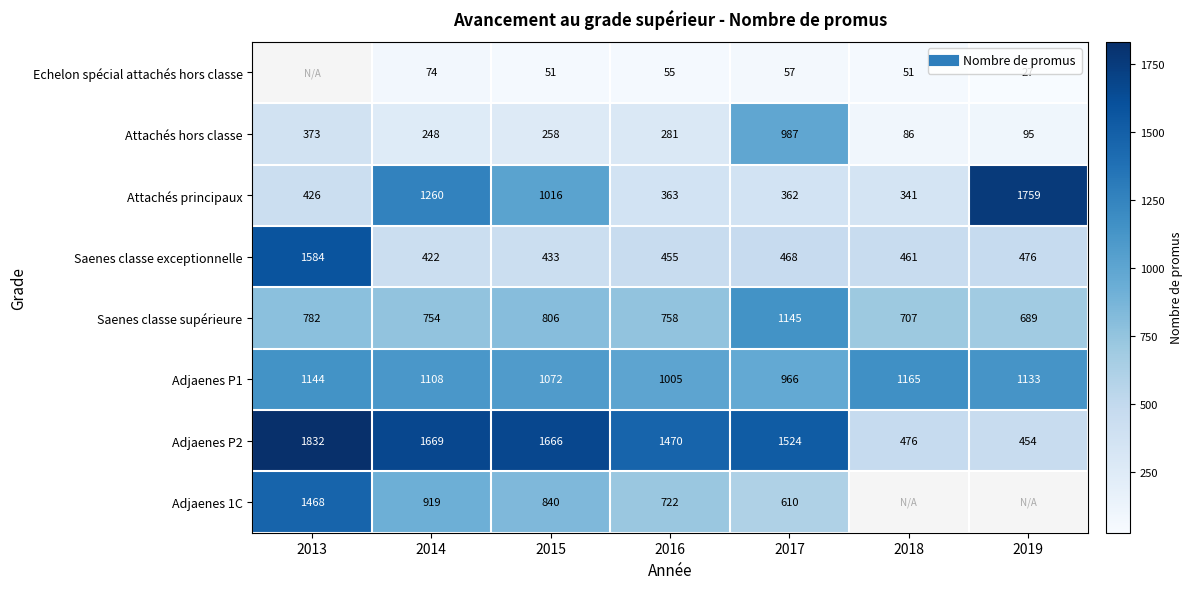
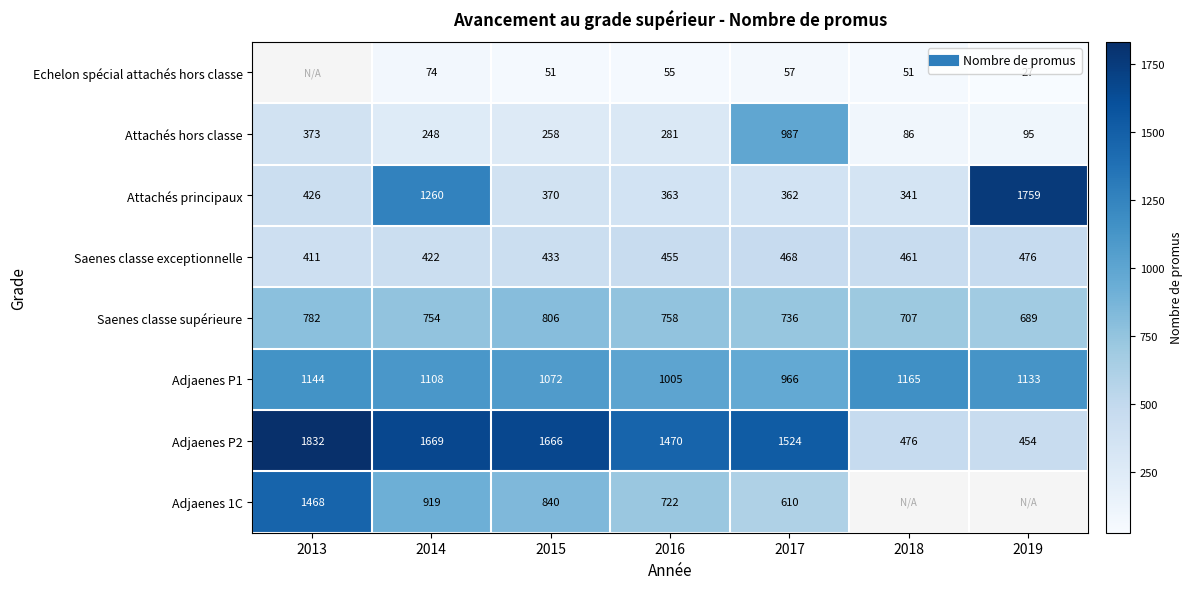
Attachés principaux, 2015: 1016 -> 370
Saenes classe exceptionnelle, 2013: 1584 -> 411
Saenes classe supérieure, 2017: 1145 -> 736
